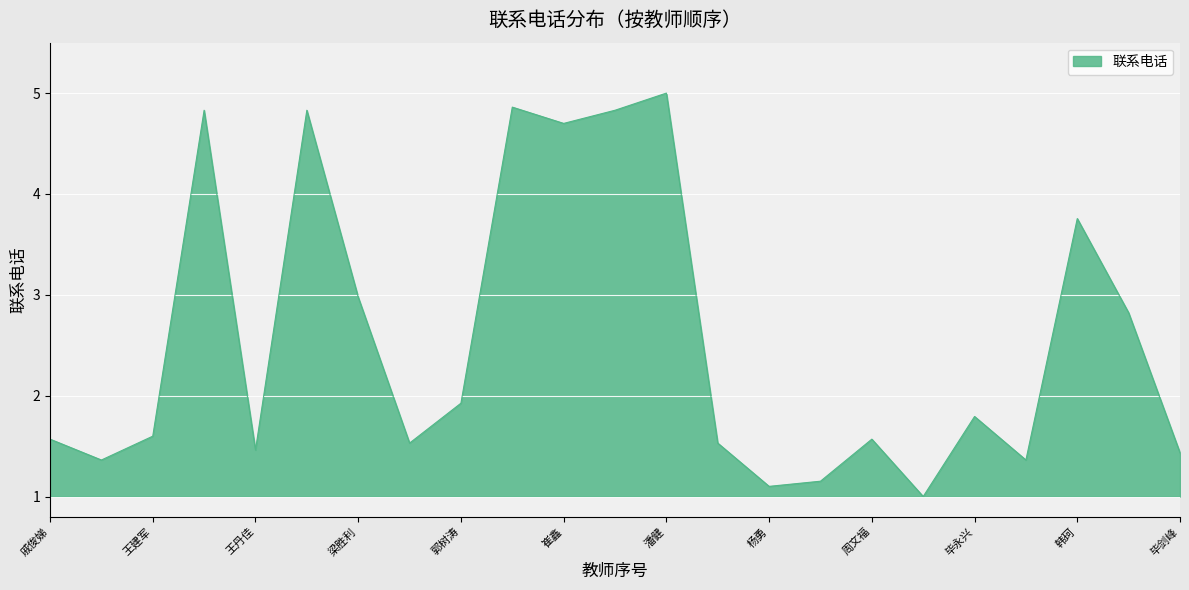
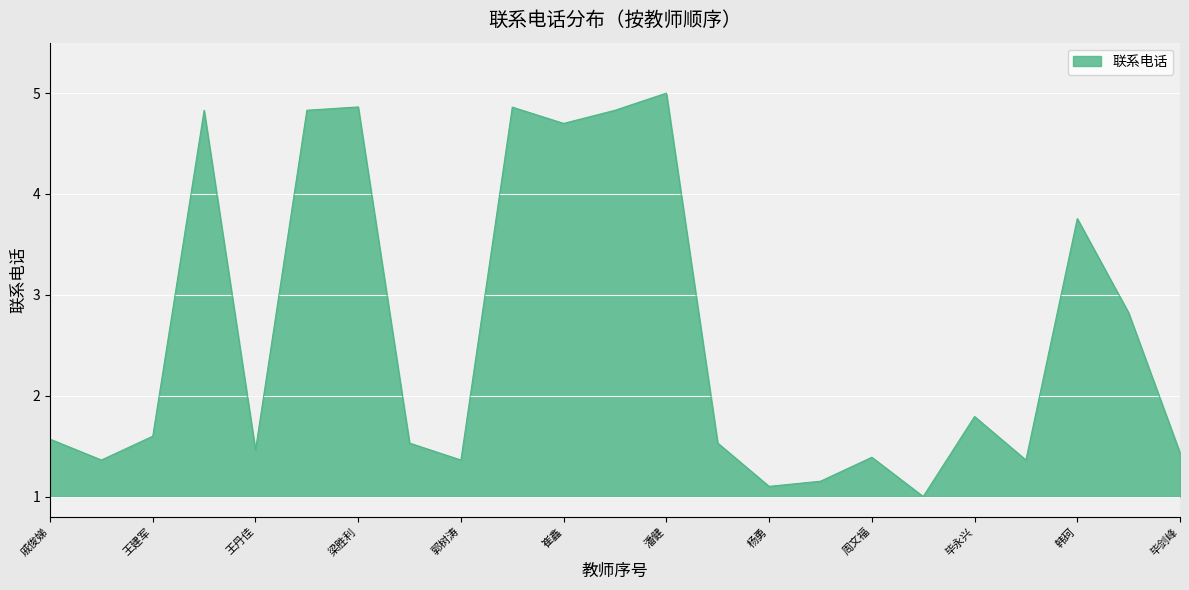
梁胜利: 2.98 -> 4.86
郭树涛: 1.93 -> 1.36
周文福: 1.57 -> 1.39
